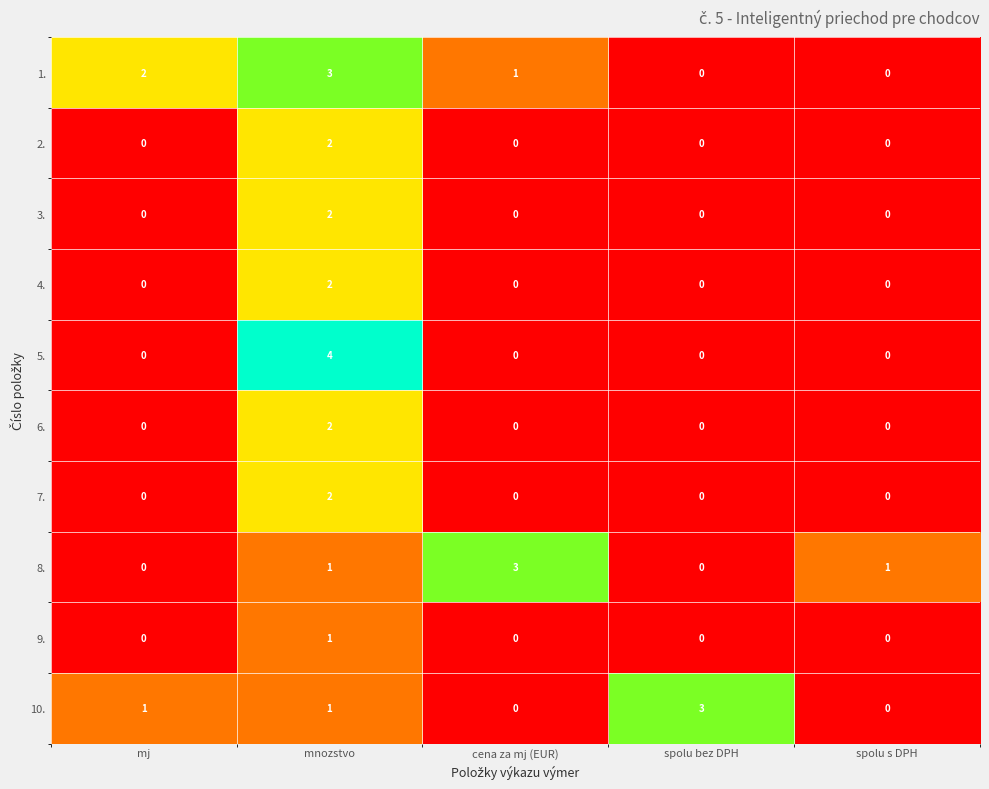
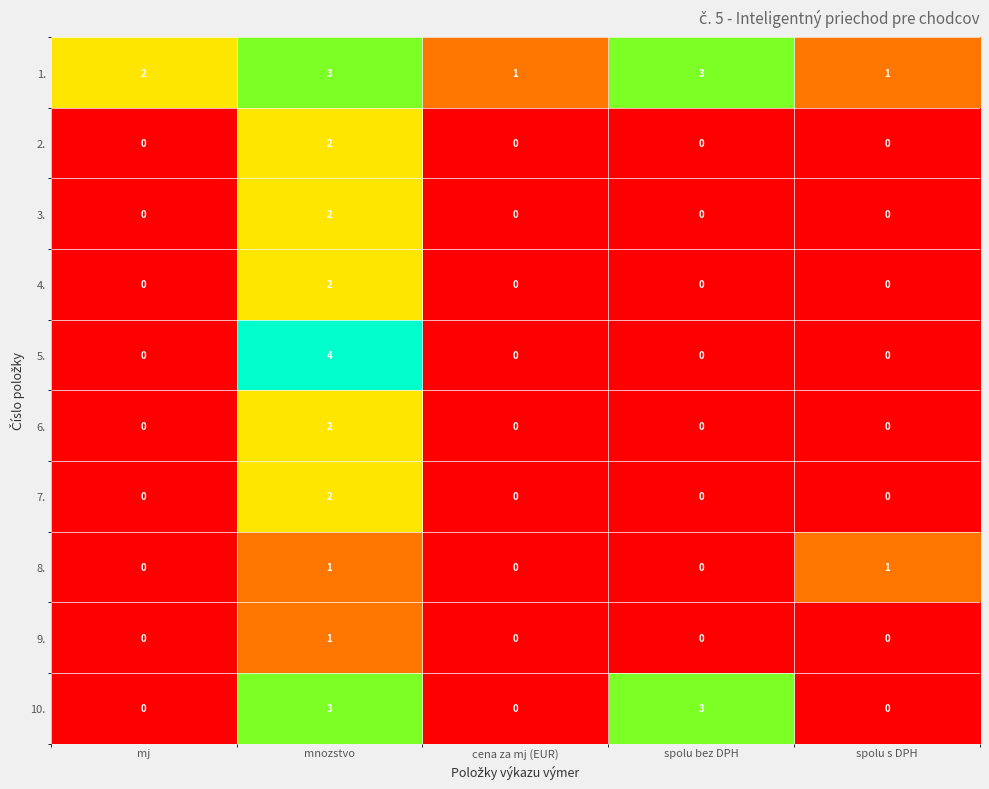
1., spolu bez DPH: 0 -> 3
1., spolu s DPH: 0 -> 1
8., cena za mj (EUR): 3 -> 0
10., mj: 1 -> 0
10., mnozstvo: 1 -> 3
